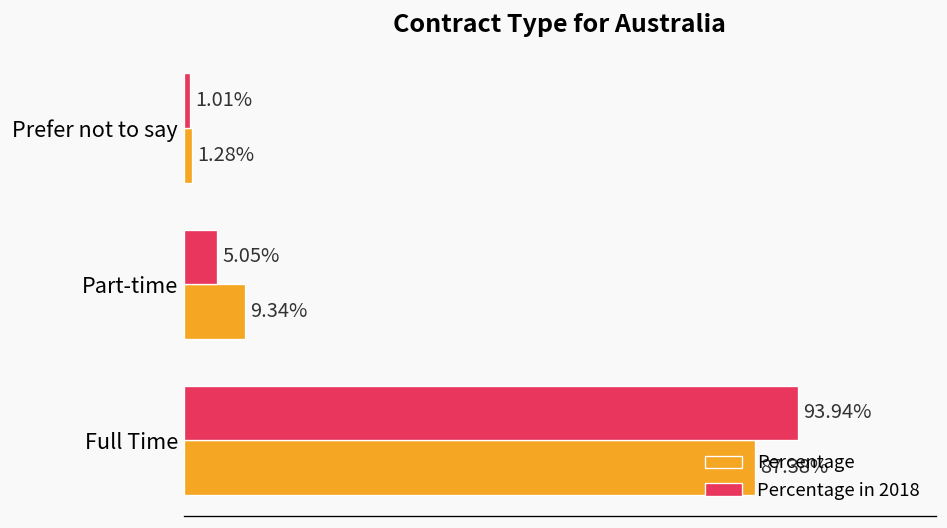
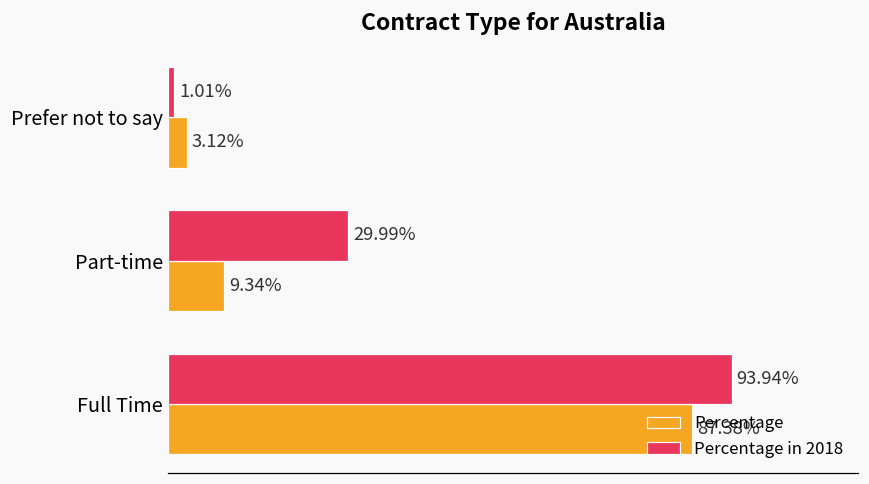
Percentage, Prefer not to say: 1.28% -> 3.12%
Percentage in 2018, Part-time: 5.05% -> 29.99%
